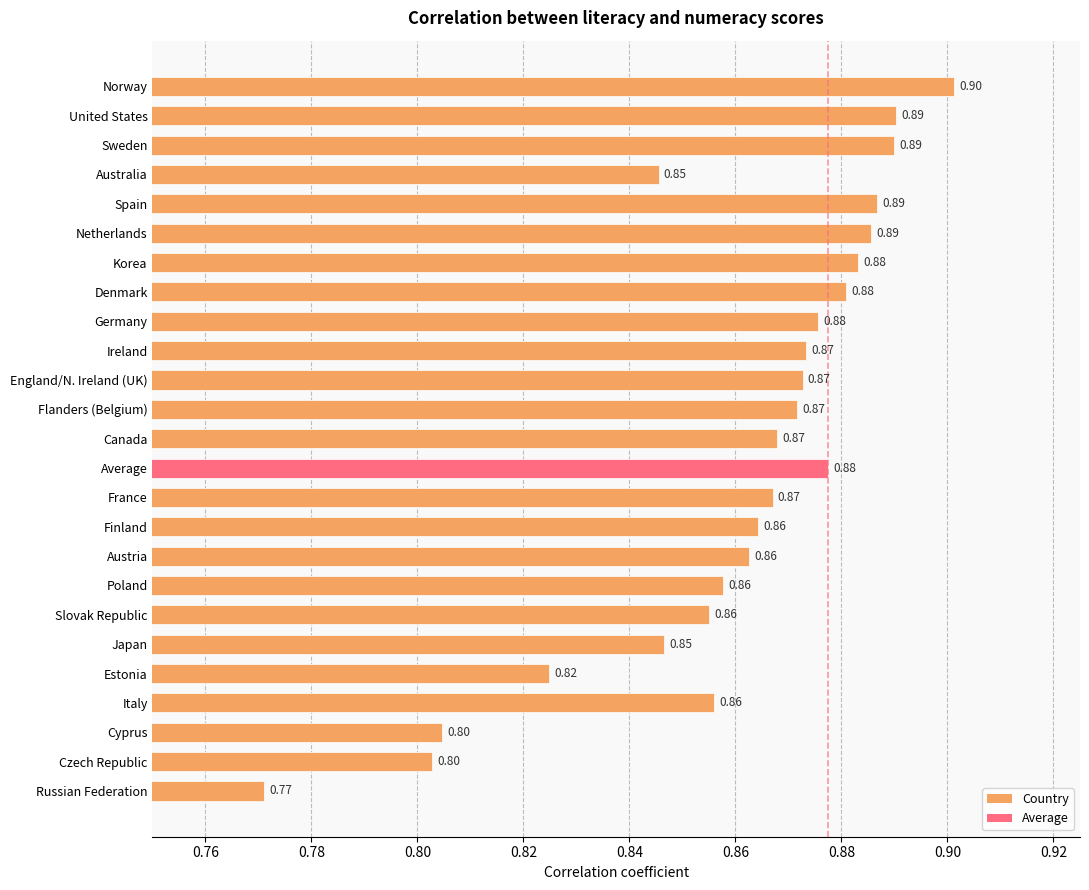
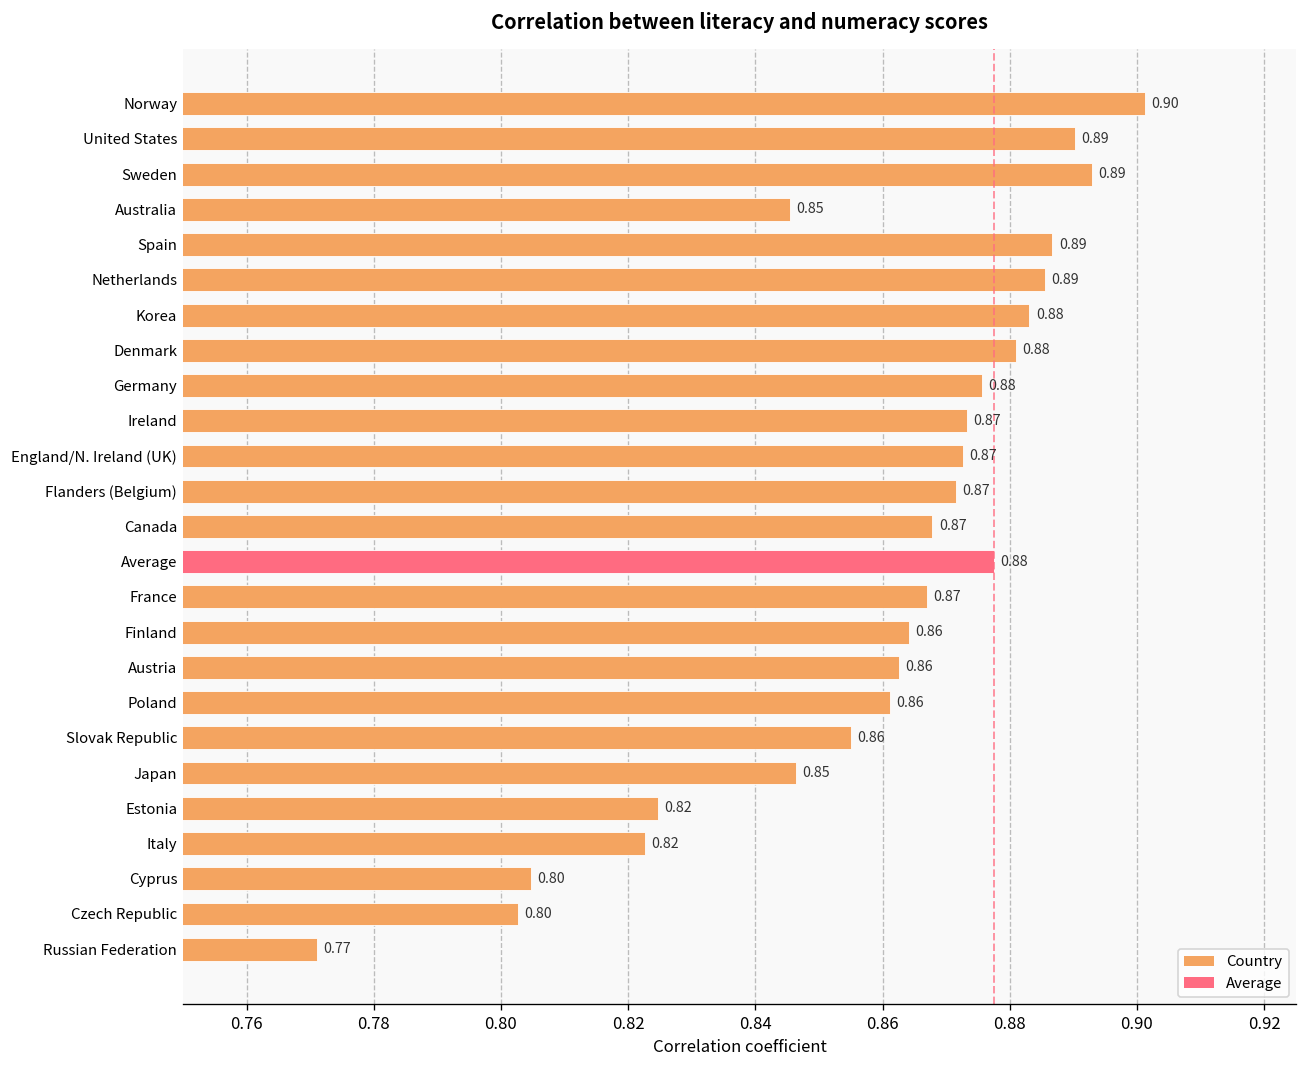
Sweden: 0.890 -> 0.893
Poland: 0.858 -> 0.861
Italy: 0.86 -> 0.82
